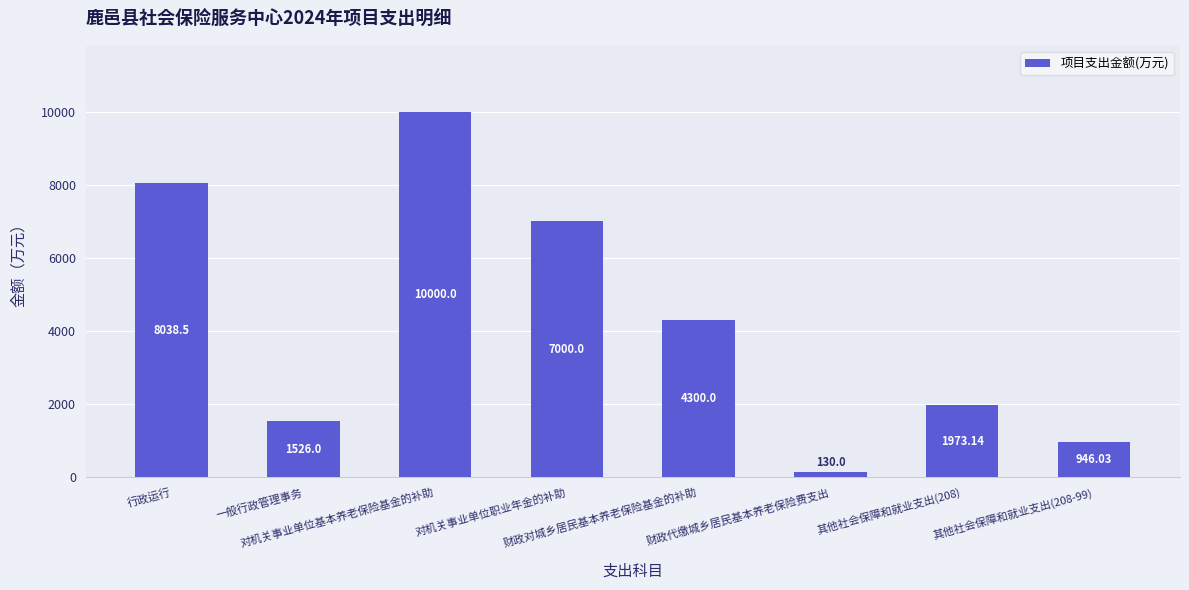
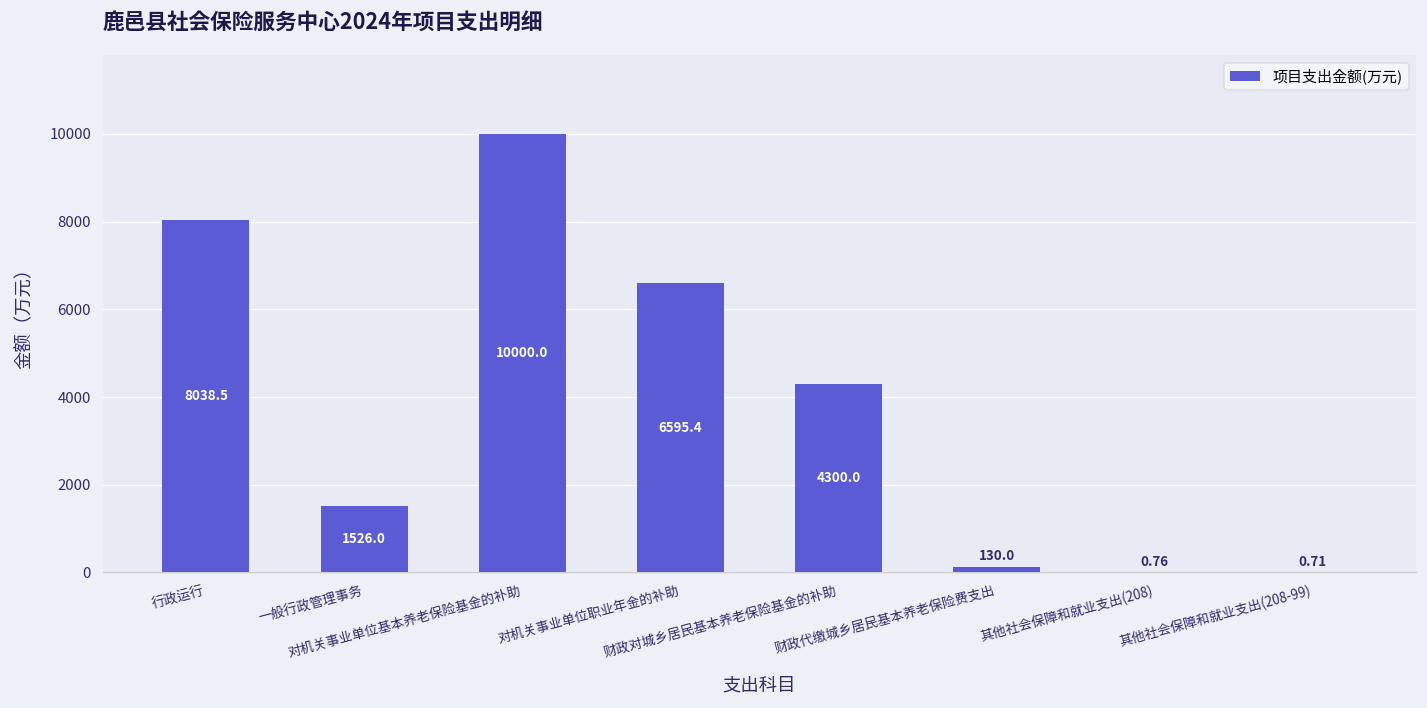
对机关事业单位职业年金的补助: 7000.0 -> 6595.4
其他社会保障和就业支出(208): 1973.14 -> 0.76
其他社会保障和就业支出(208-99): 946.03 -> 0.71
